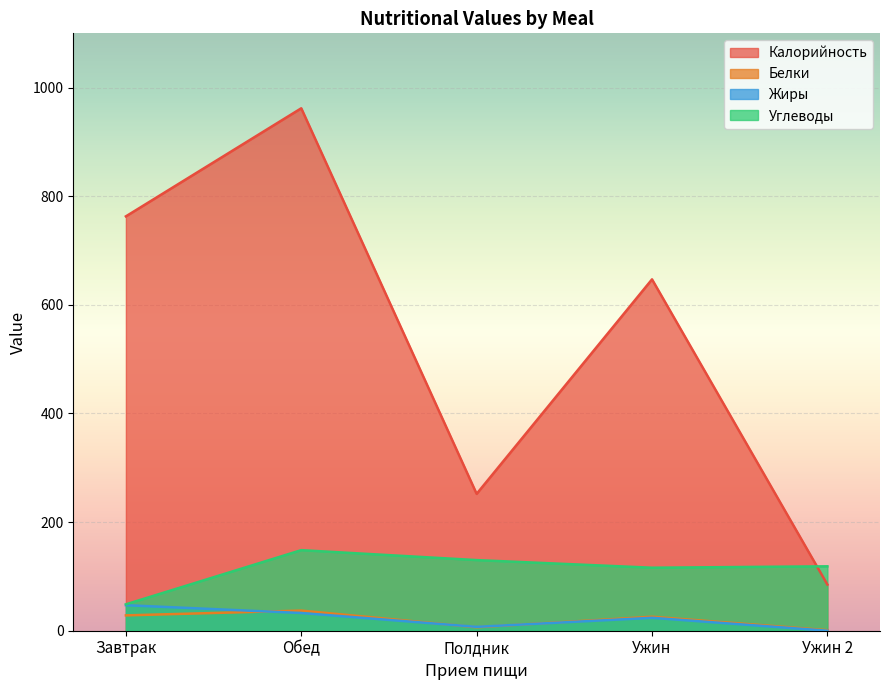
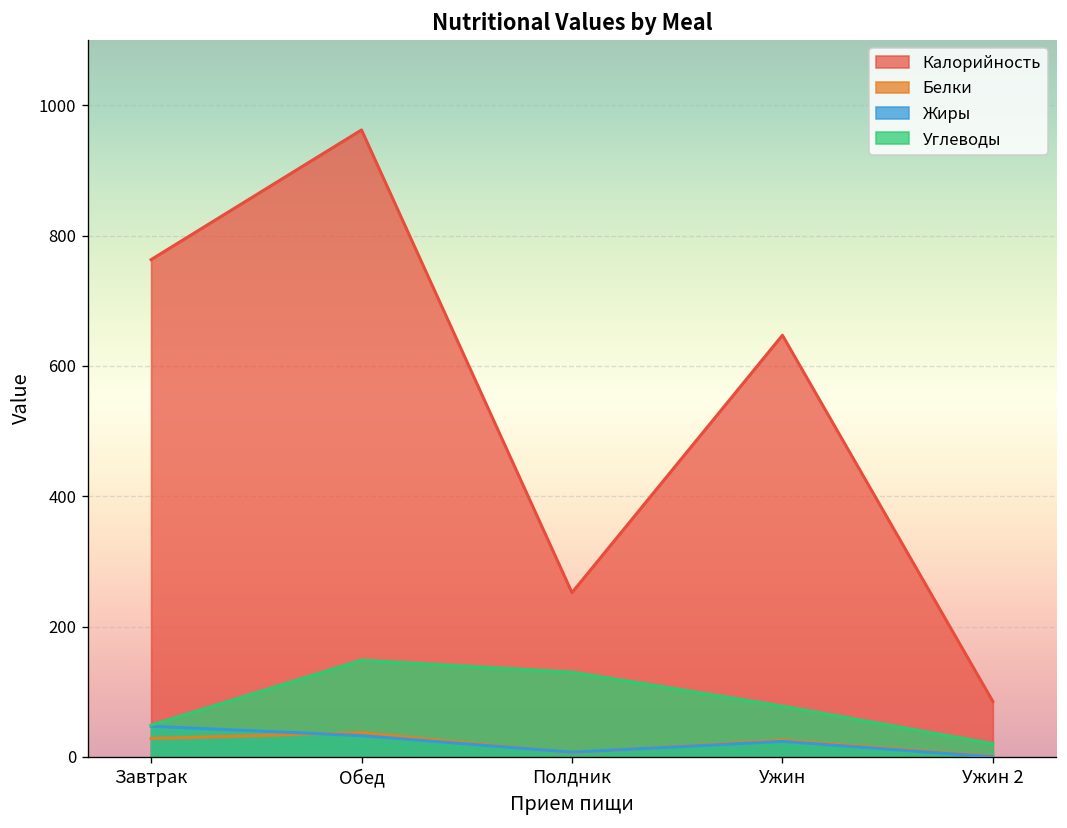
Углеводы, Ужин: 120 -> 80
Углеводы, Ужин 2: 120 -> 20
